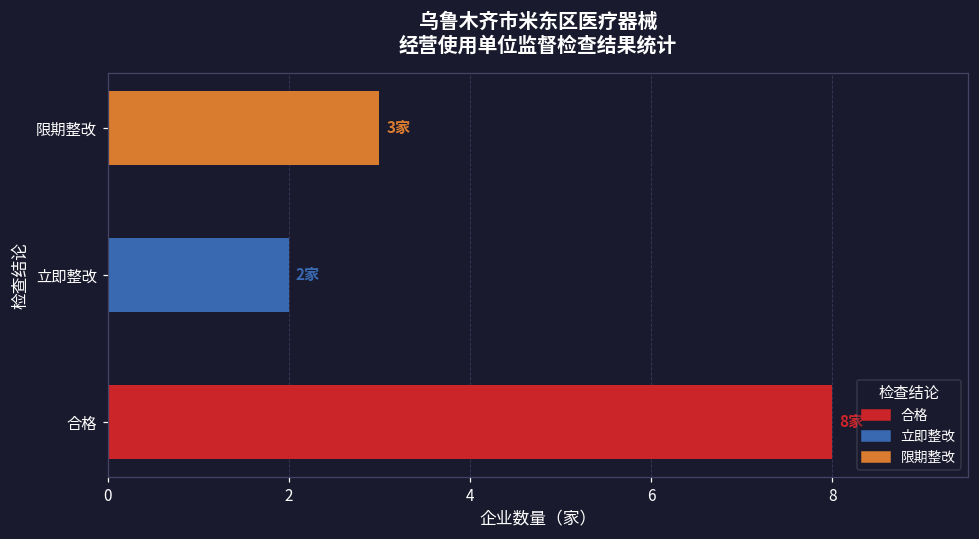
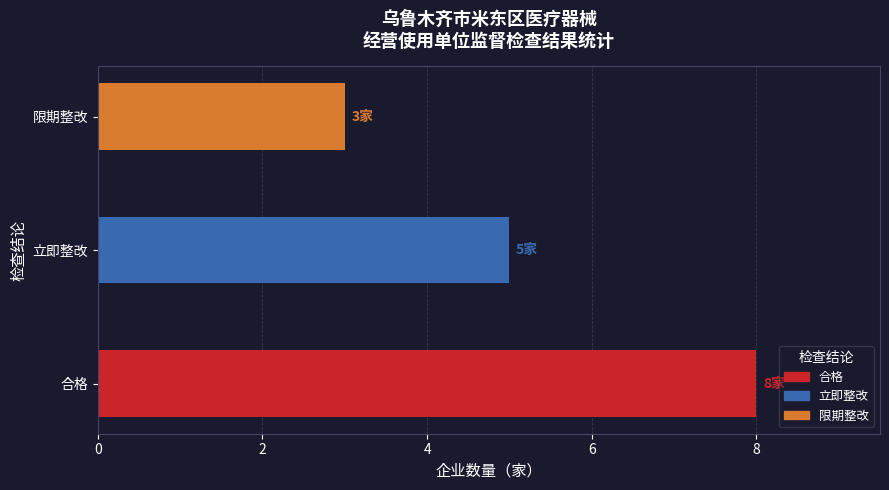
立即整改: 2家 -> 5家
